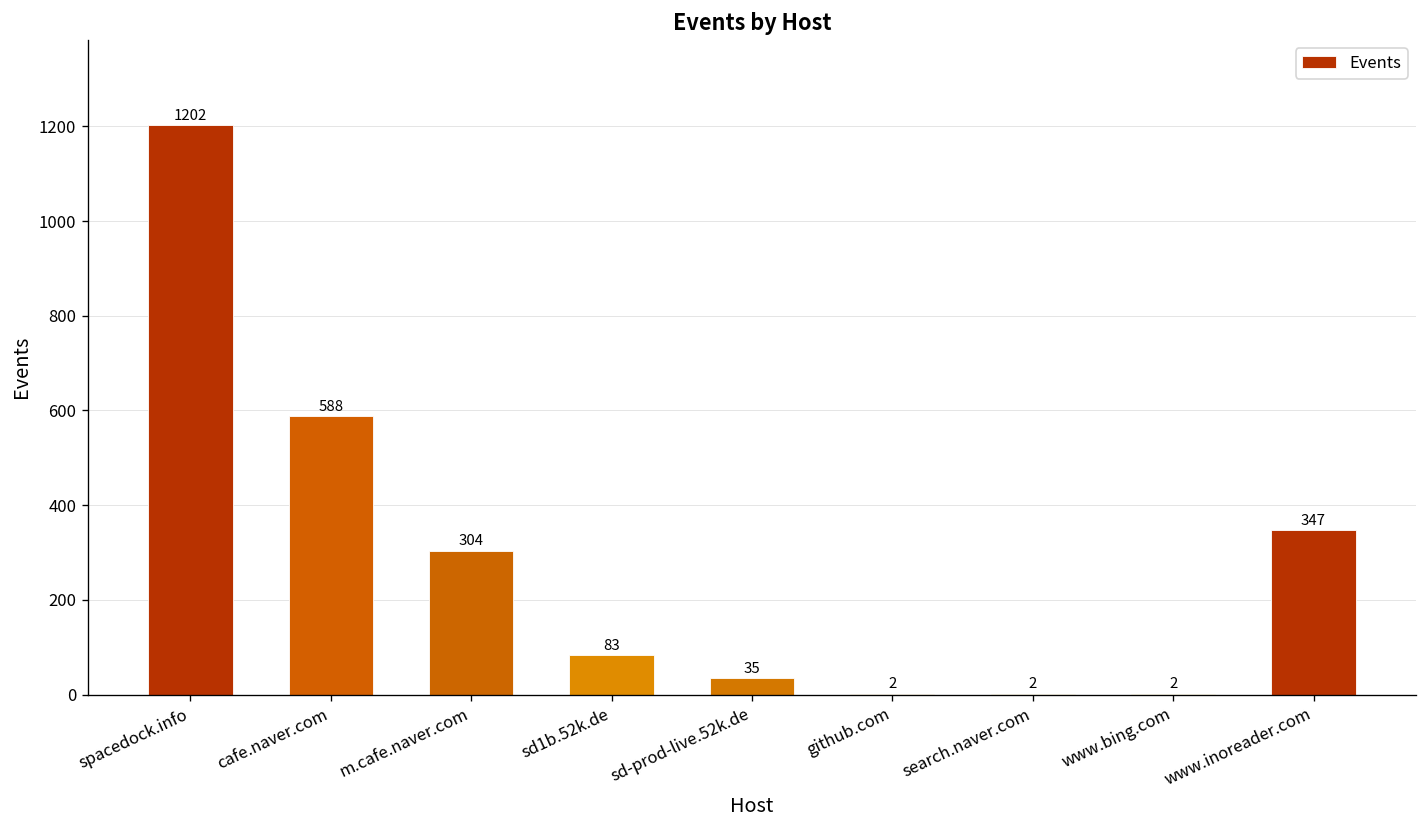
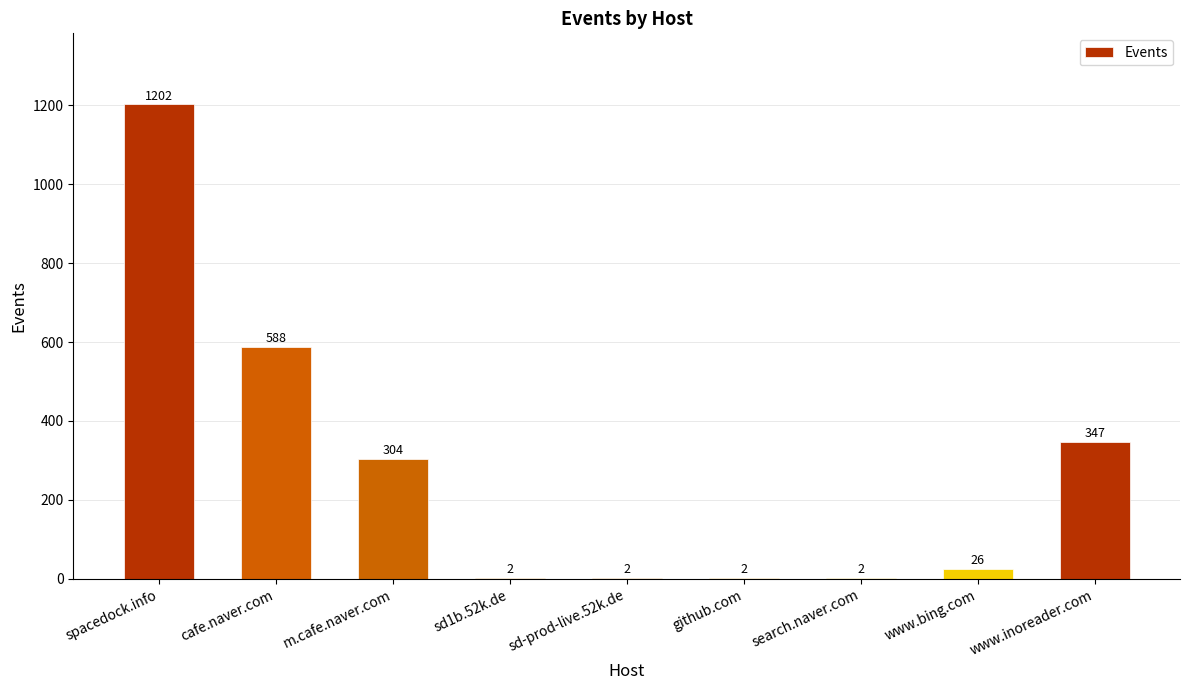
sd1b.52k.de: 83 -> 2
sd-prod-live.52k.de: 35 -> 2
www.bing.com: 2 -> 26
